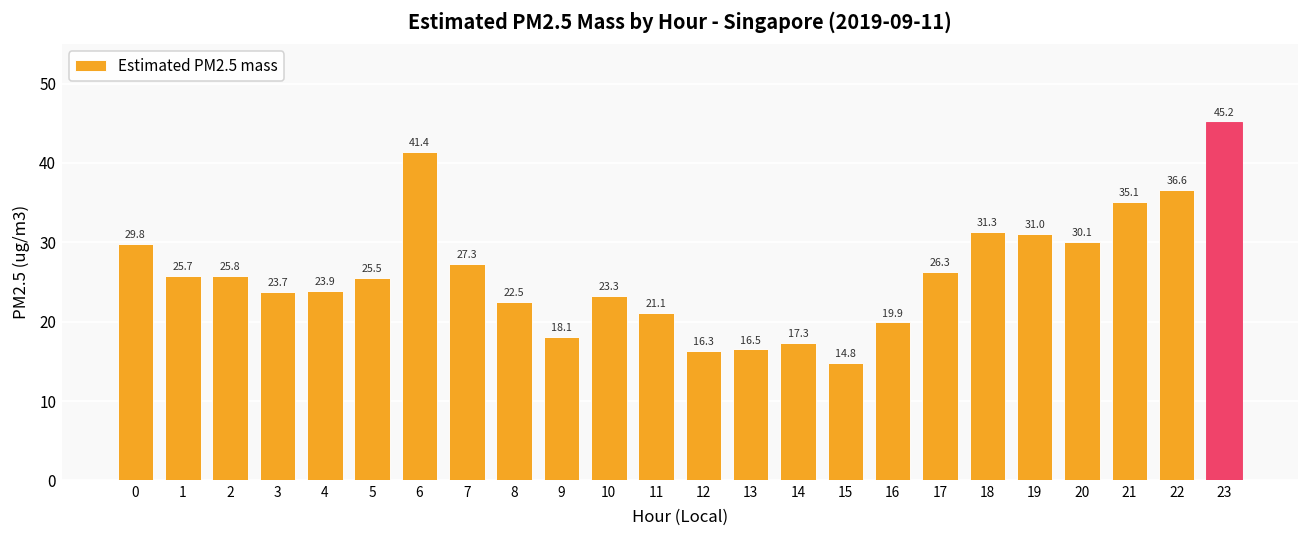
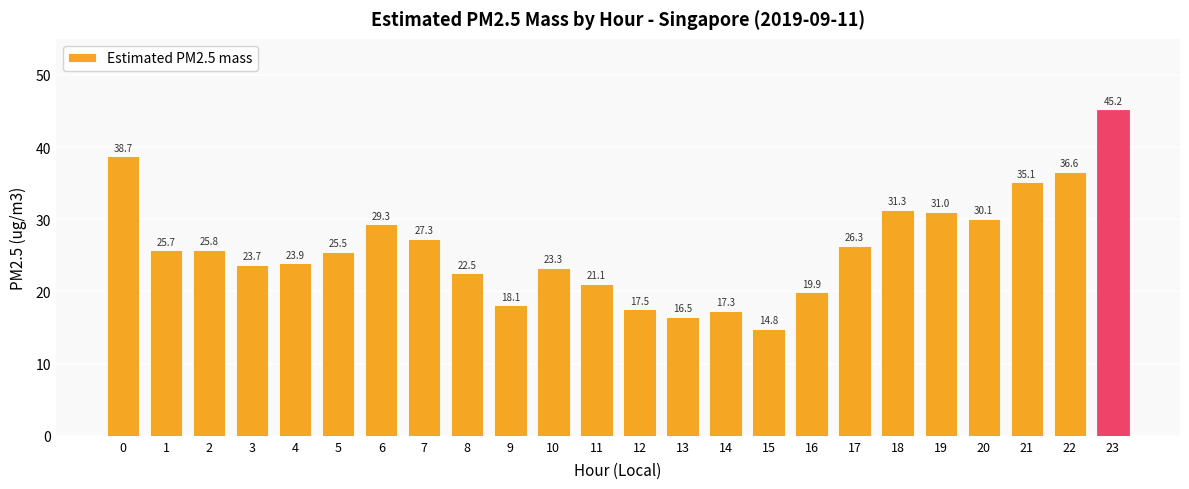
0: 29.8 -> 38.7
6: 41.4 -> 29.3
12: 16.3 -> 17.5
